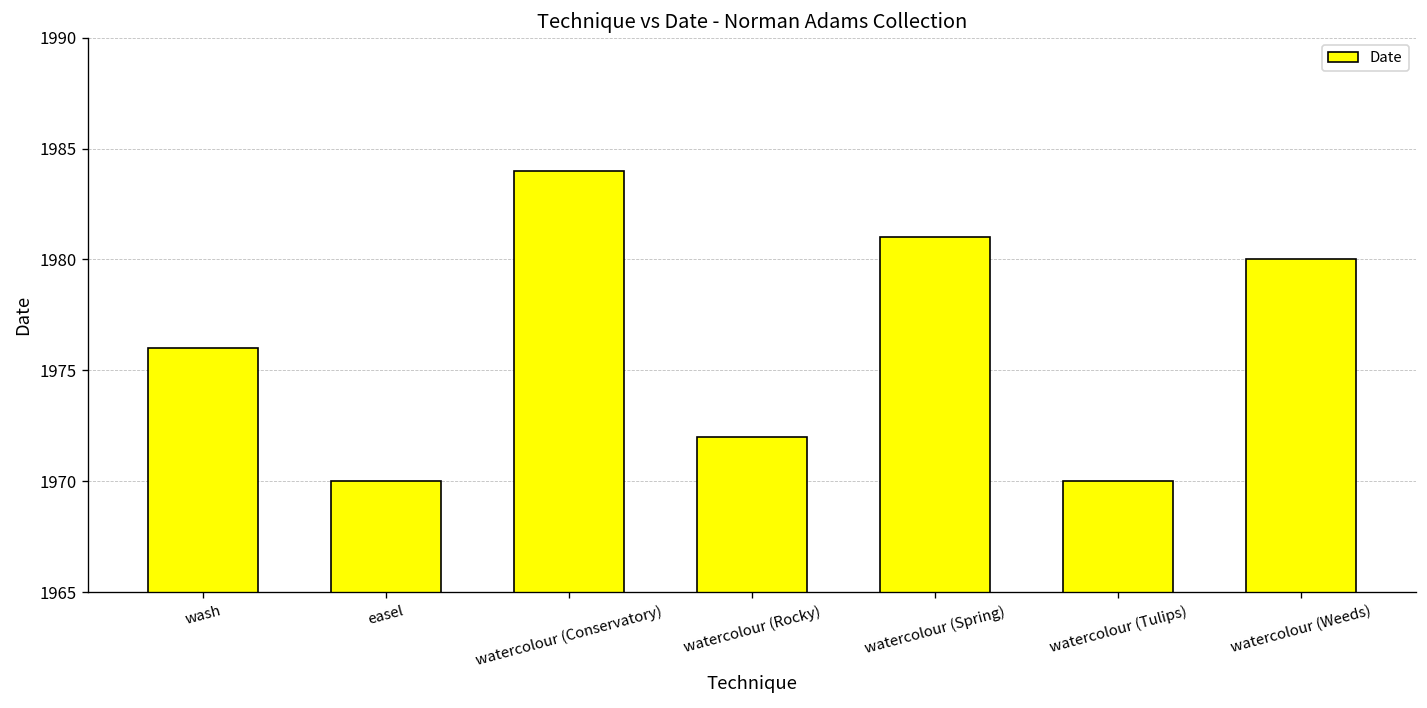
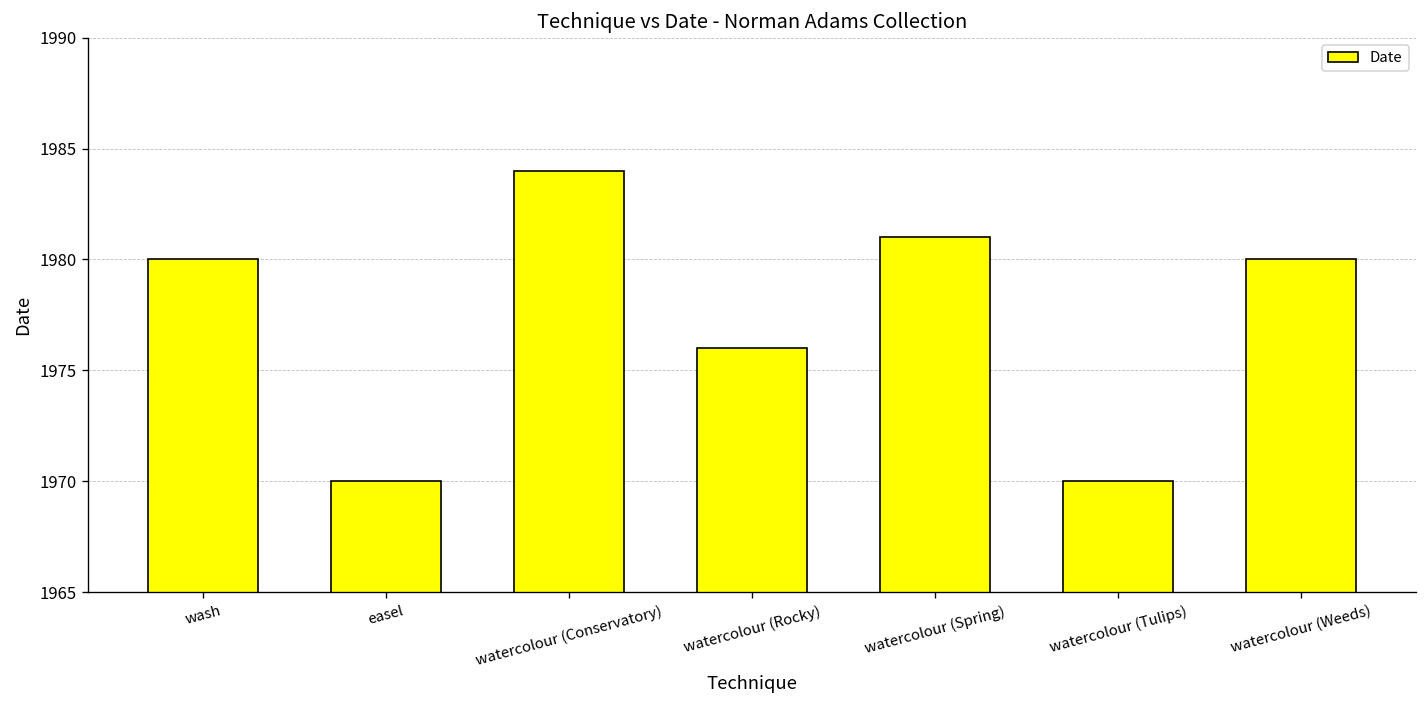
wash: 1976 -> 1980
watercolour (Rocky): 1972 -> 1976
